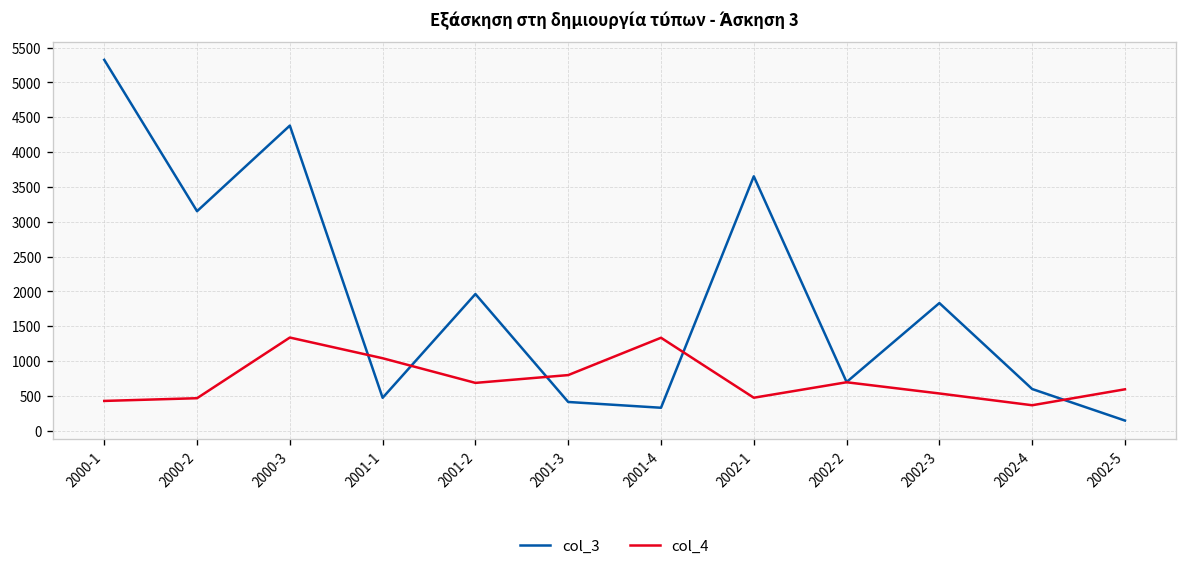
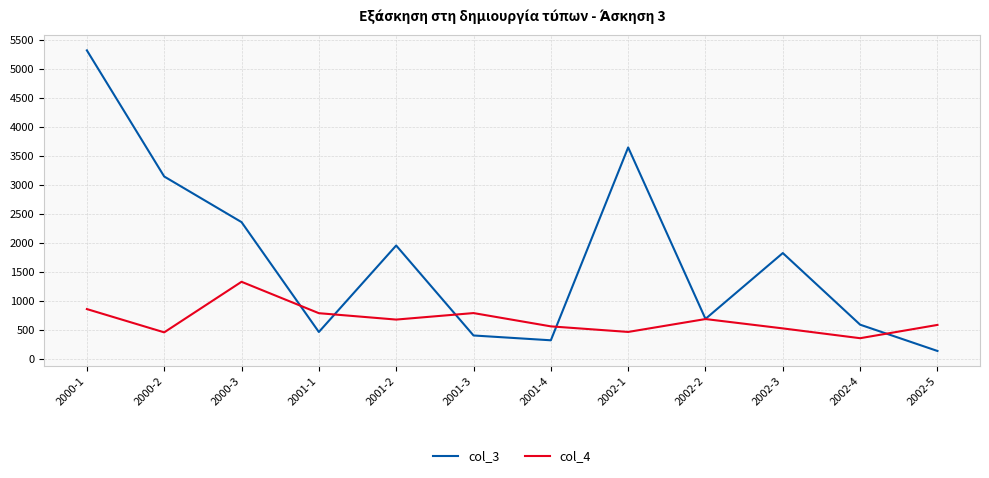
col_4, 2000-1: 400 -> 900
col_3, 2000-3: 4400 -> 2400
col_4, 2001-1: 1000 -> 800
col_4, 2001-4: 1300 -> 600
